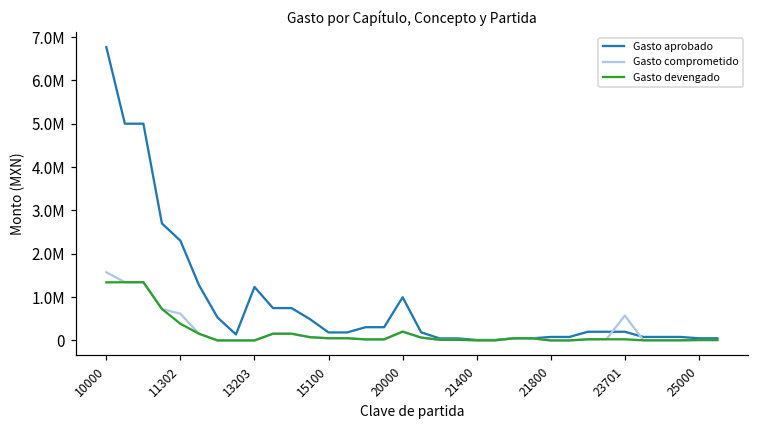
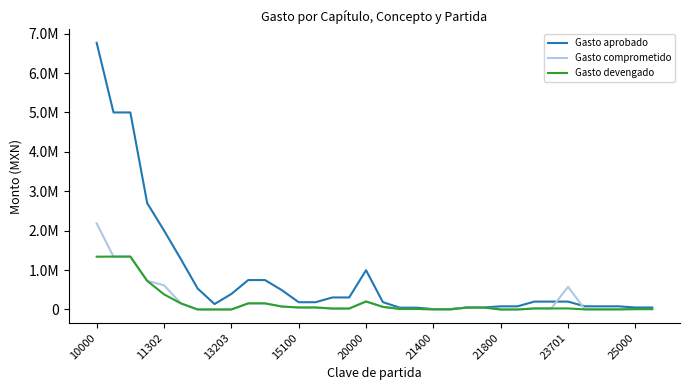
Gasto comprometido, 10000: 1600000 -> 2200000
Gasto aprobado, 11302: 2300000 -> 2000000
Gasto aprobado, 13203: 1200000 -> 400000
